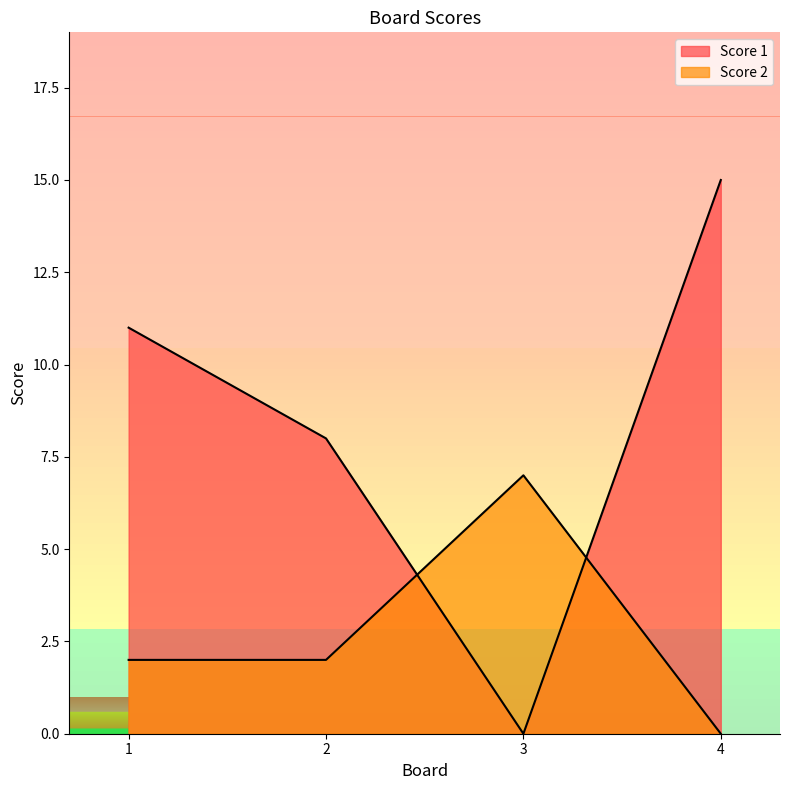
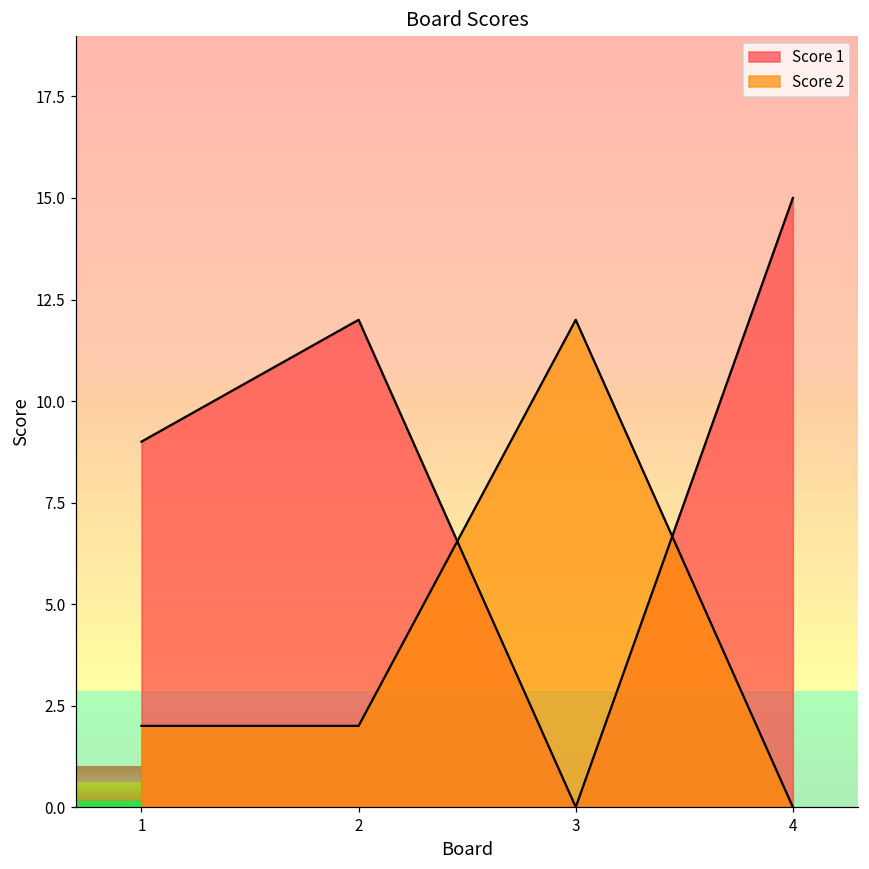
Score 1, 1: 11 -> 9
Score 1, 2: 8 -> 12
Score 2, 3: 7 -> 12
